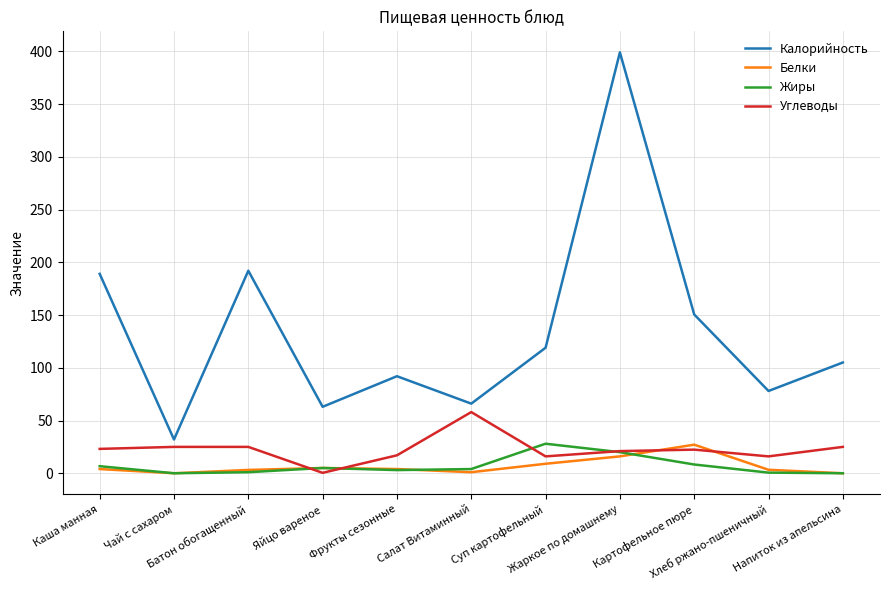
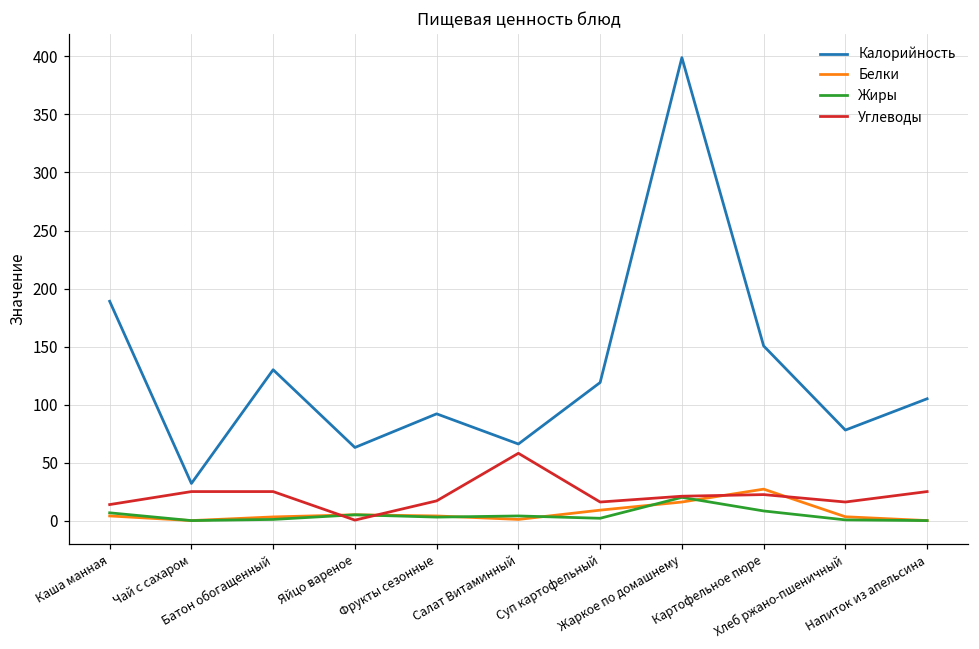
Углеводы, Каша манная: 23 -> 14
Калорийность, Батон обогащенный: 192 -> 130
Жиры, Суп картофельный: 28 -> 2
